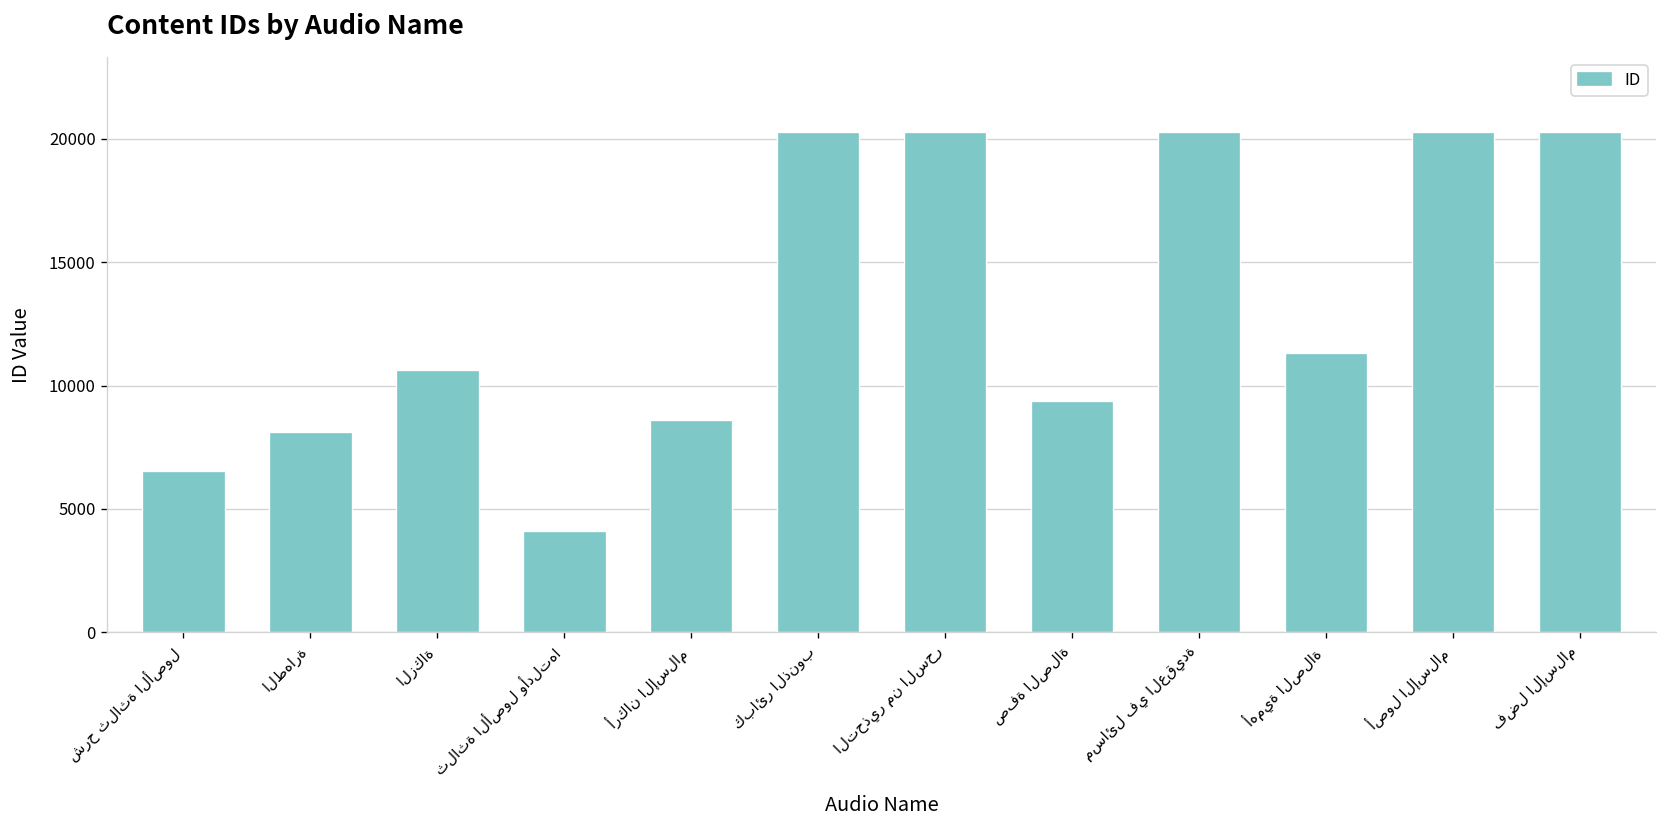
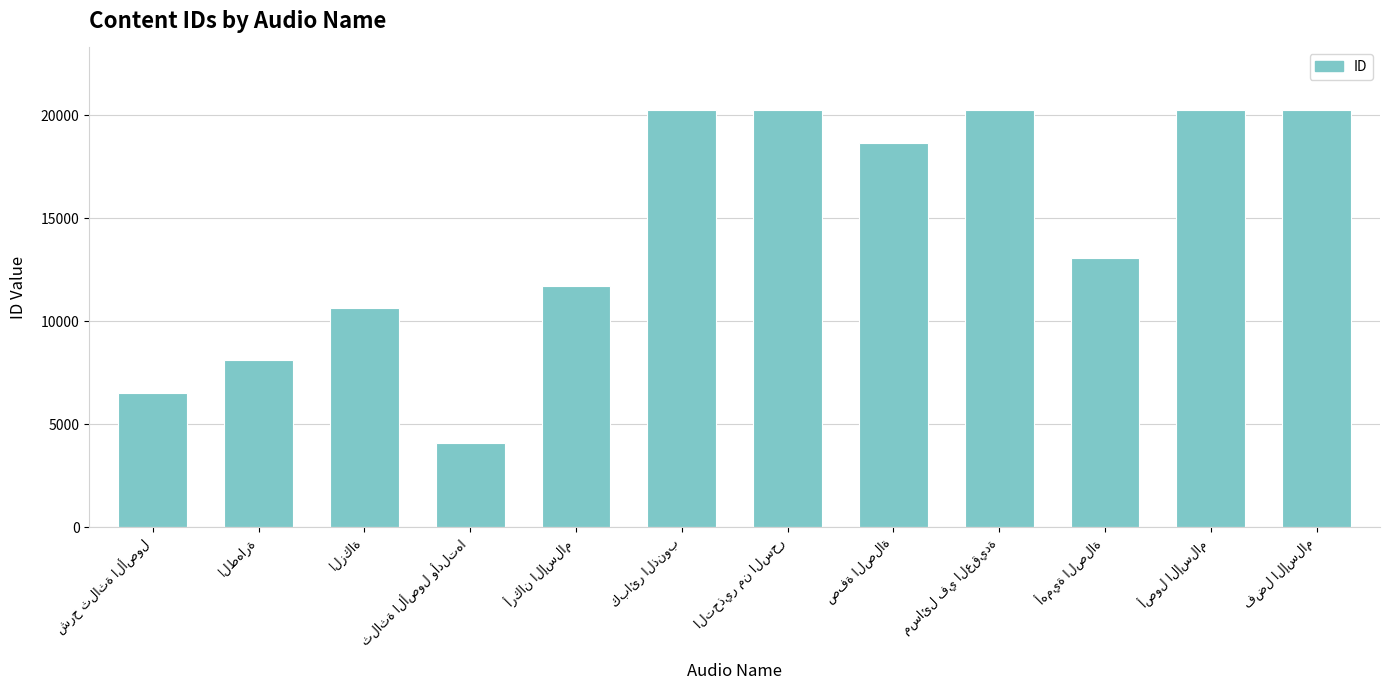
أركان الإسلام: 8600 -> 11700
صفة الصلاة: 9400 -> 18700
أهمية الصلاة: 11300 -> 13100
